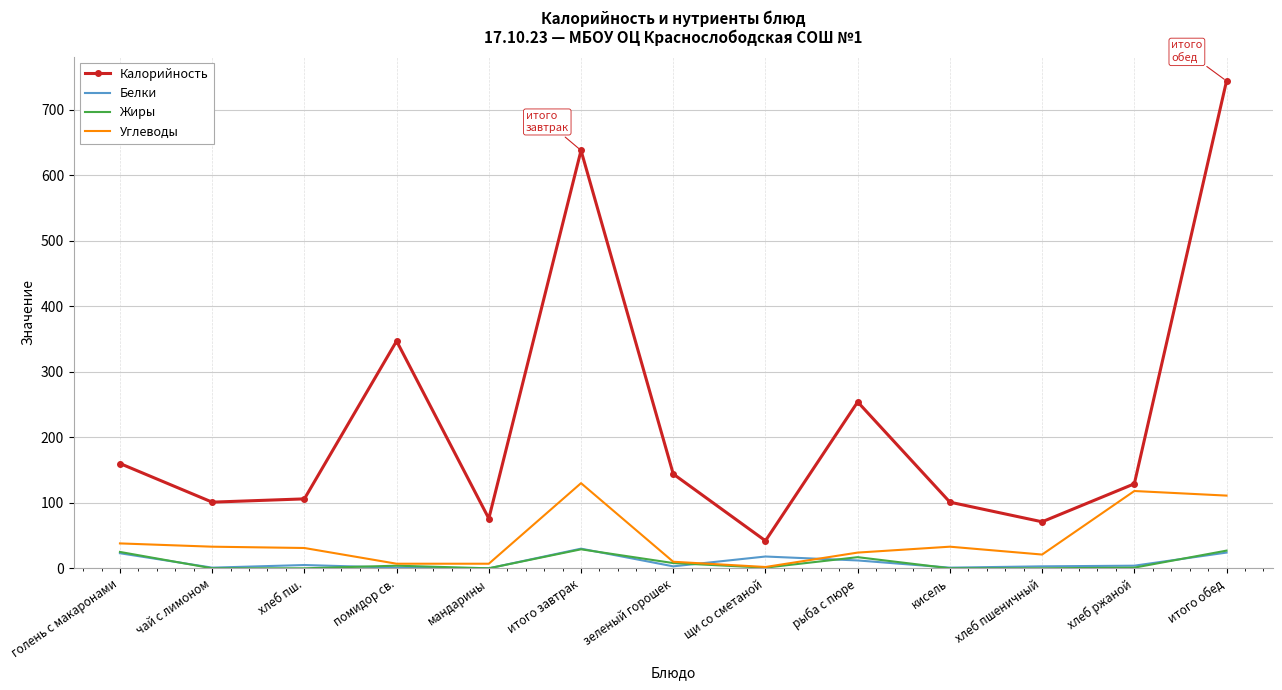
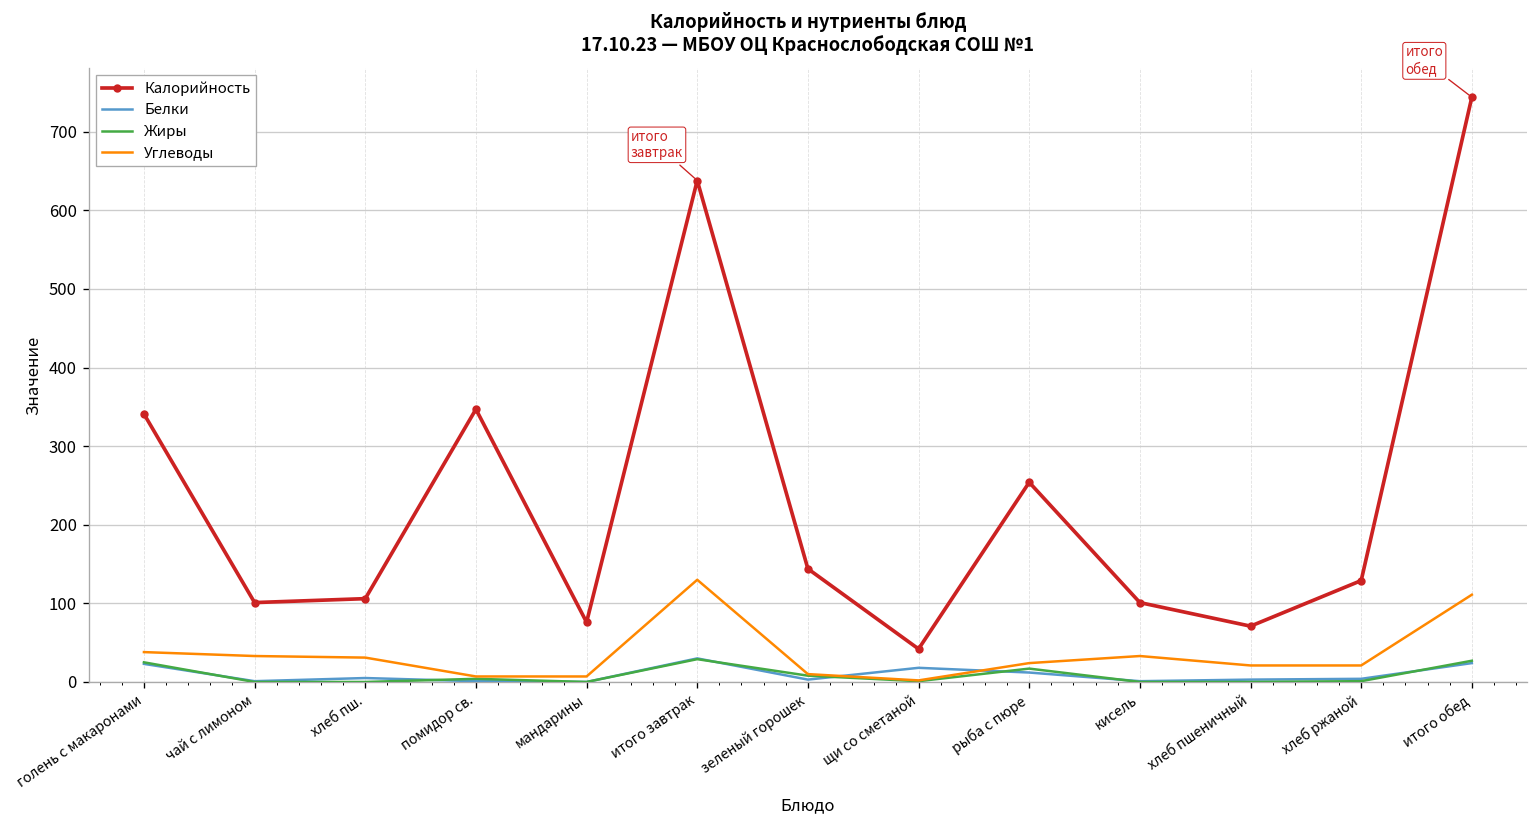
Калорийность, голень с макаронами: 160 -> 340
Углеводы, хлеб ржаной: 120 -> 20
